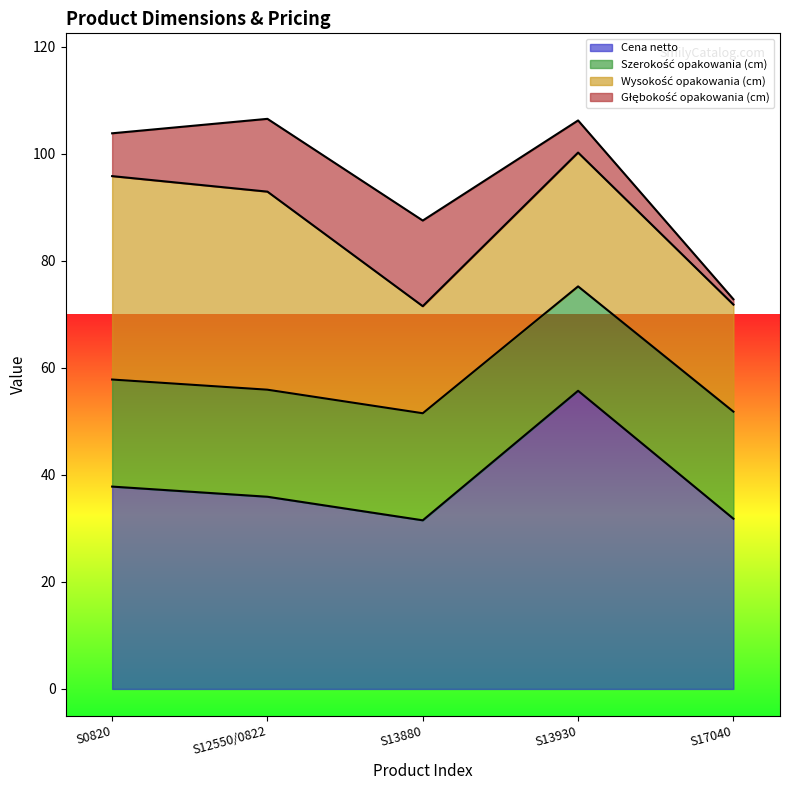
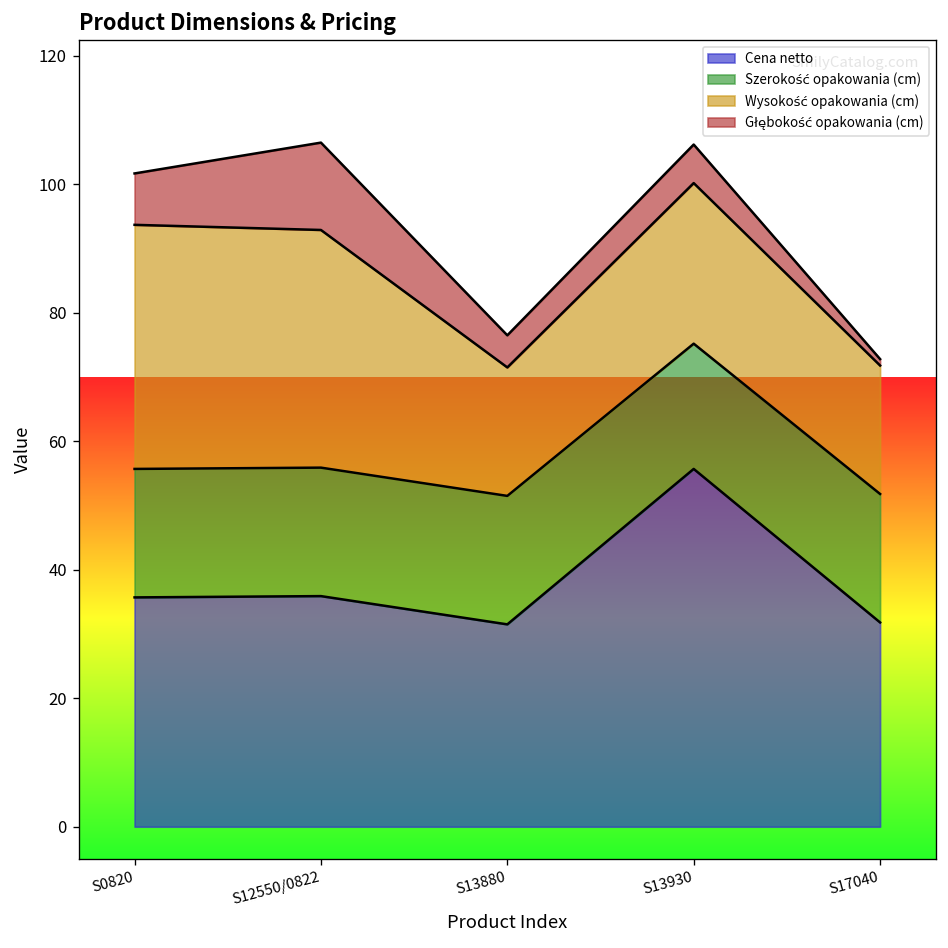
Cena netto, S0820: 38 -> 36
Głębokość opakowania (cm), S13880: 16 -> 5
